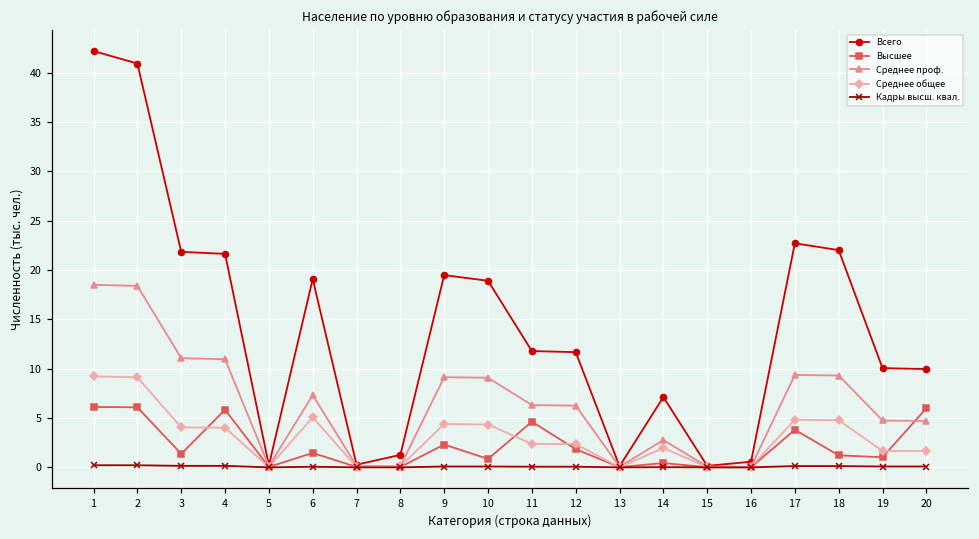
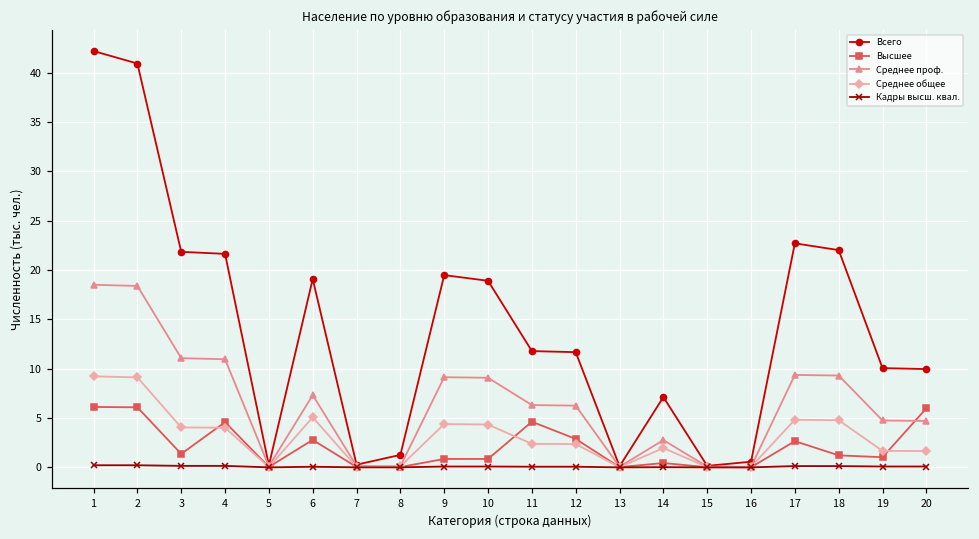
Высшее, 4: 6 -> 5
Высшее, 6: 1 -> 3
Высшее, 9: 2 -> 1
Высшее, 12: 2 -> 3
Высшее, 17: 4 -> 3
